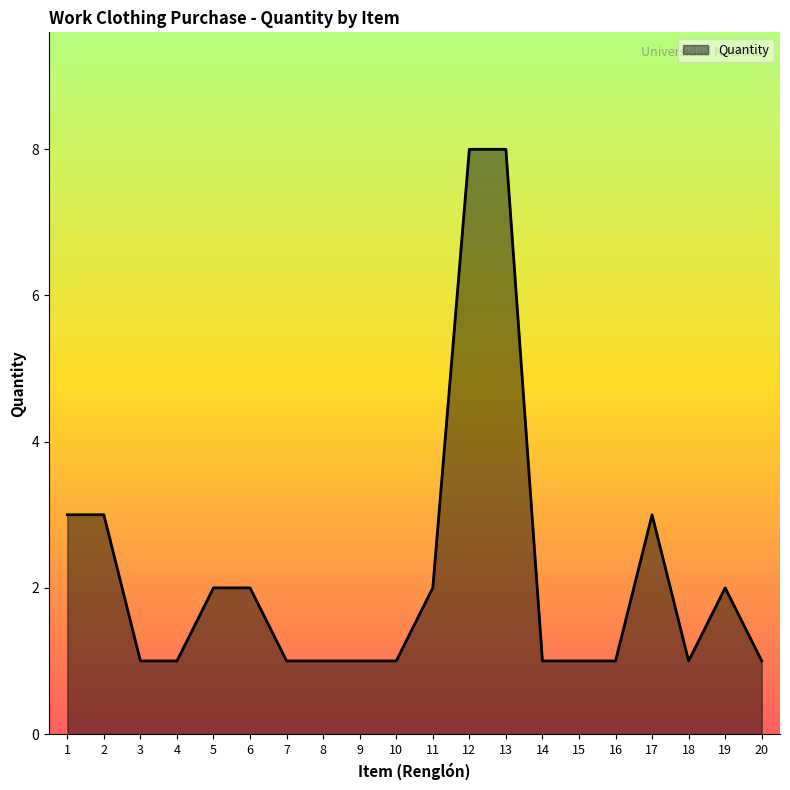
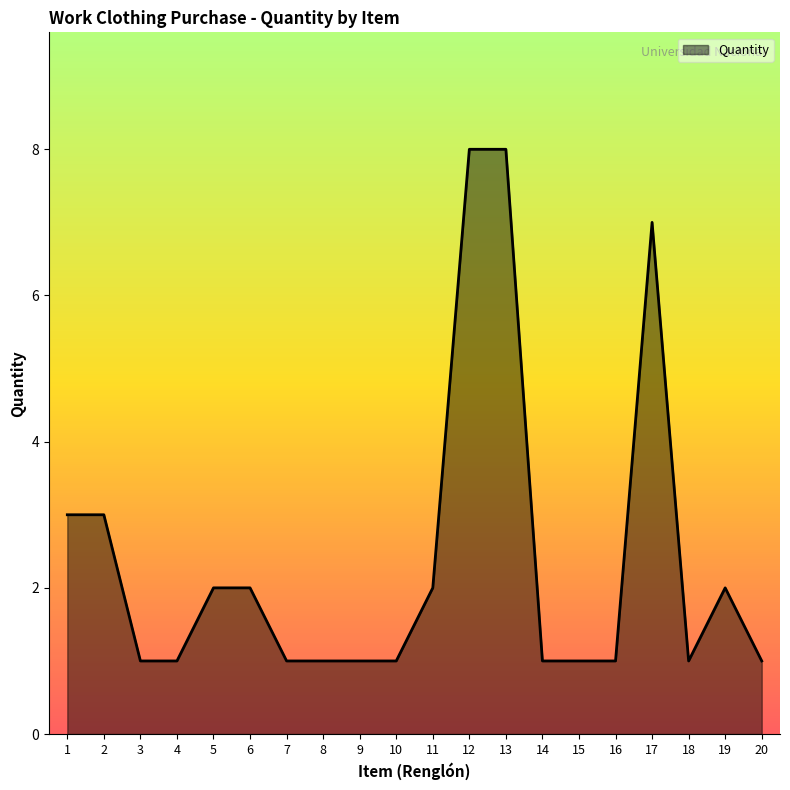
17: 3 -> 7
